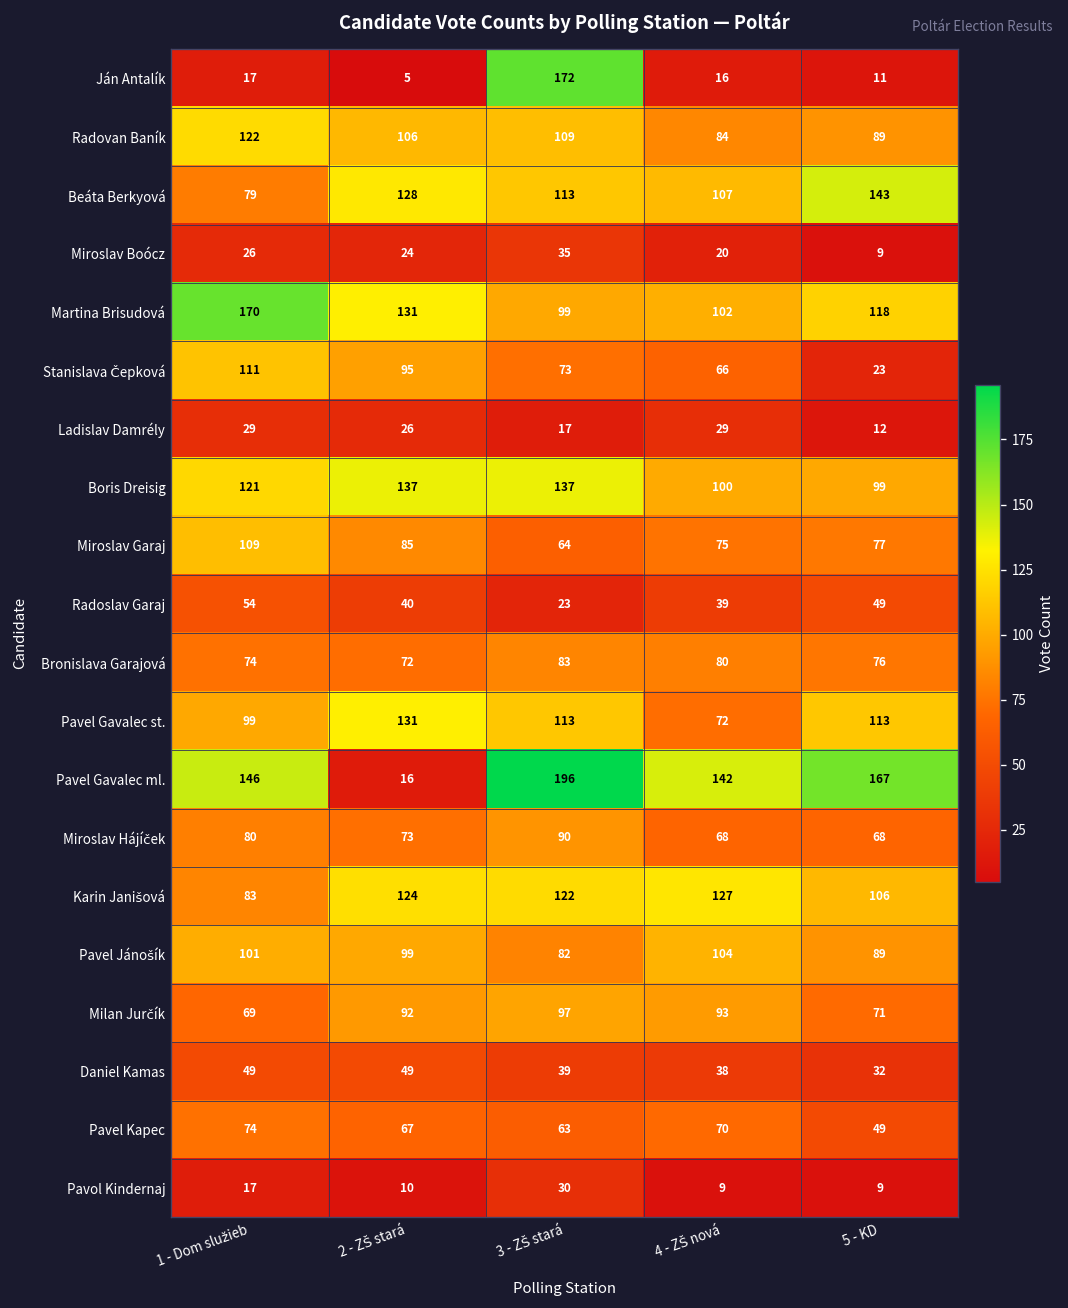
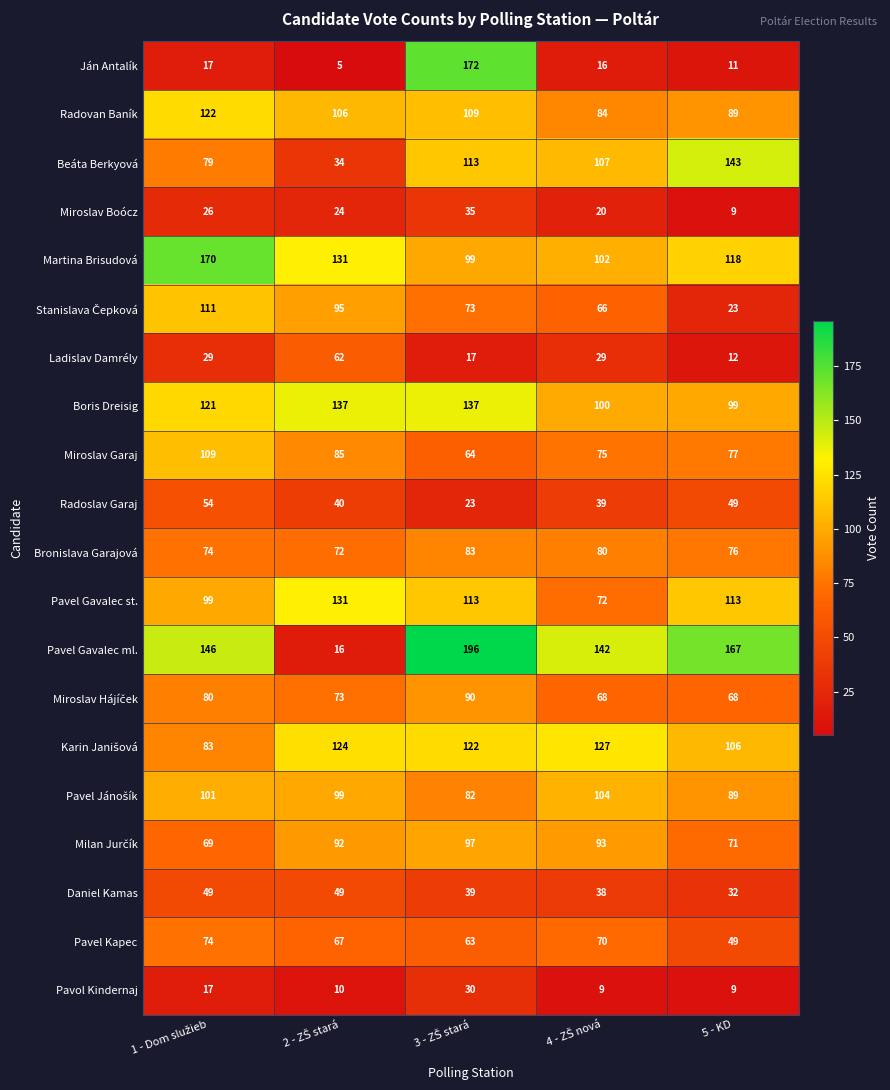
Beáta Berkyová, 2 - ZŠ stará: 128 -> 34
Ladislav Damrély, 2 - ZŠ stará: 26 -> 62
